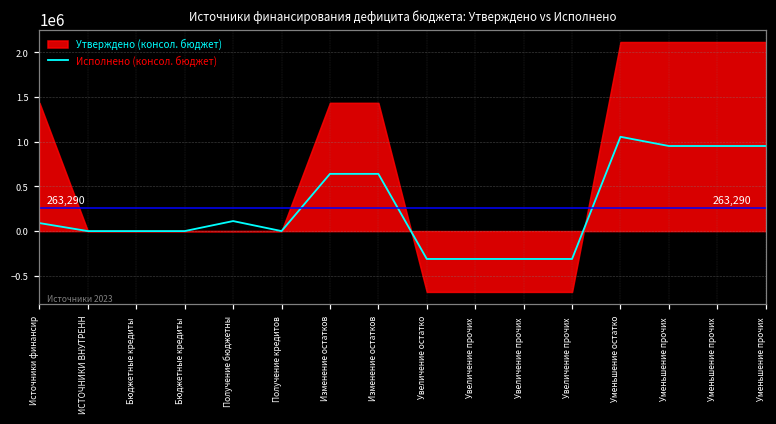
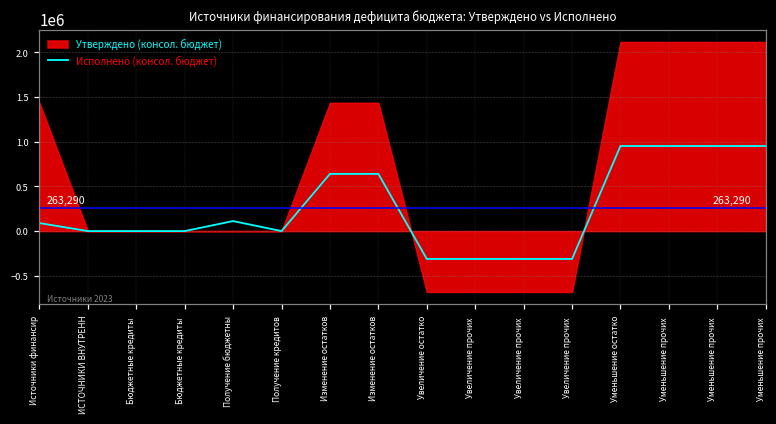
Исполнено (консол. бюджет), Уменьшение остатко: 1100000 -> 1000000
